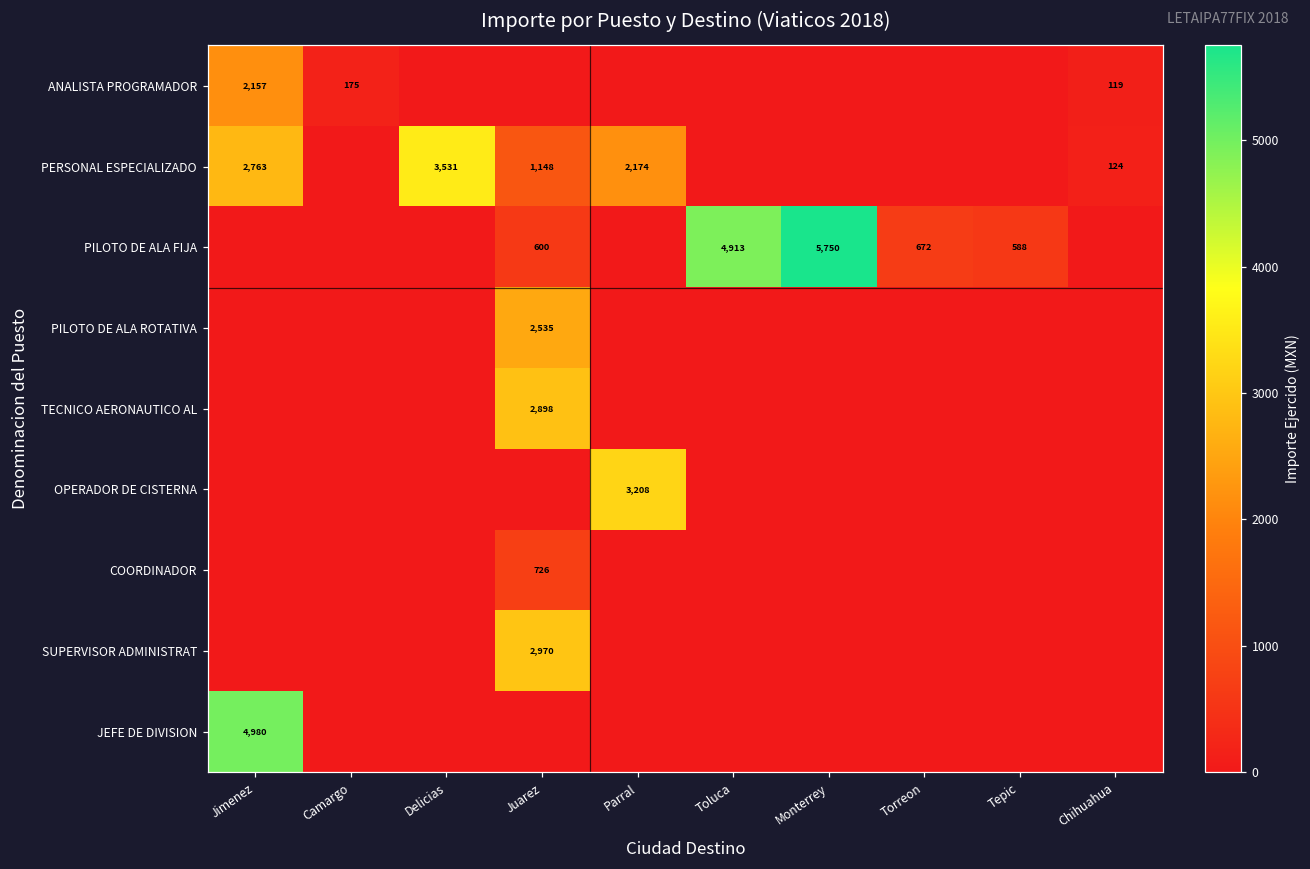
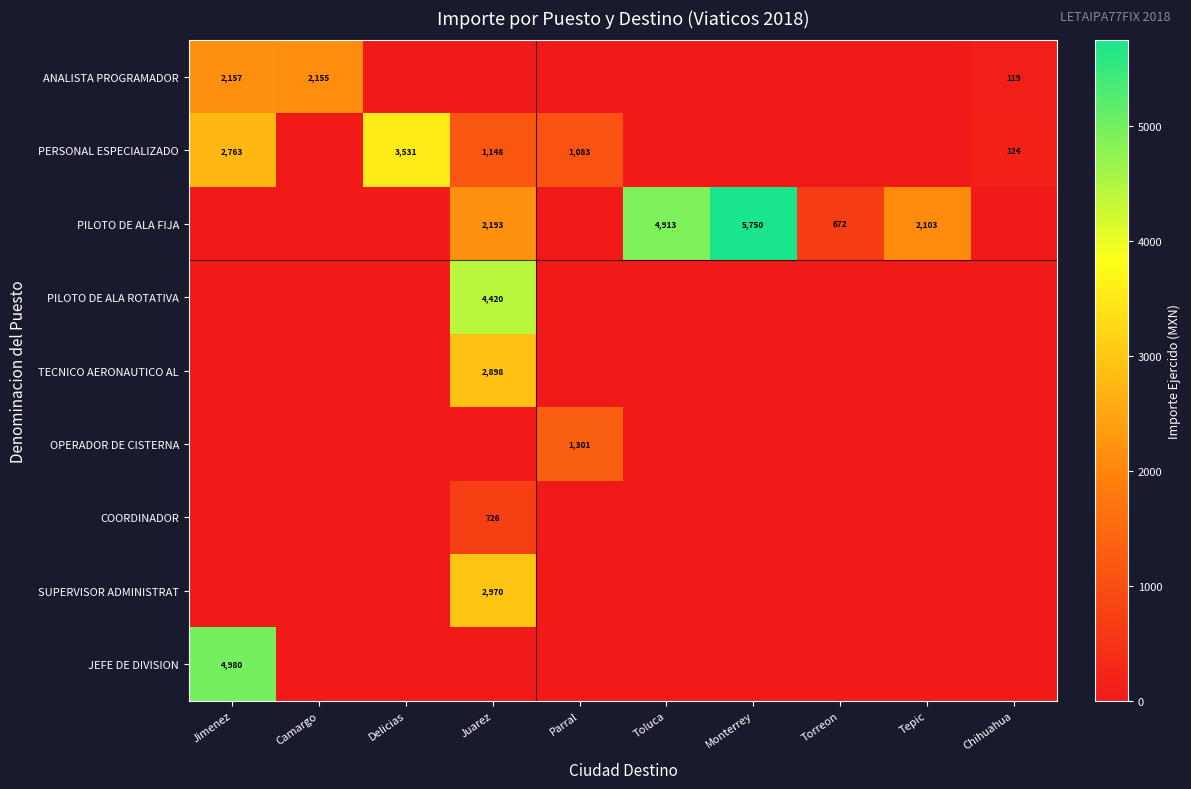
ANALISTA PROGRAMADOR, Camargo: 175 -> 2,155
PERSONAL ESPECIALIZADO, Parral: 2,174 -> 1,083
PILOTO DE ALA FIJA, Juarez: 600 -> 2,193
PILOTO DE ALA FIJA, Tepic: 588 -> 2,103
PILOTO DE ALA ROTATIVA, Juarez: 2,535 -> 4,420
OPERADOR DE CISTERNA, Parral: 3,208 -> 1,301
